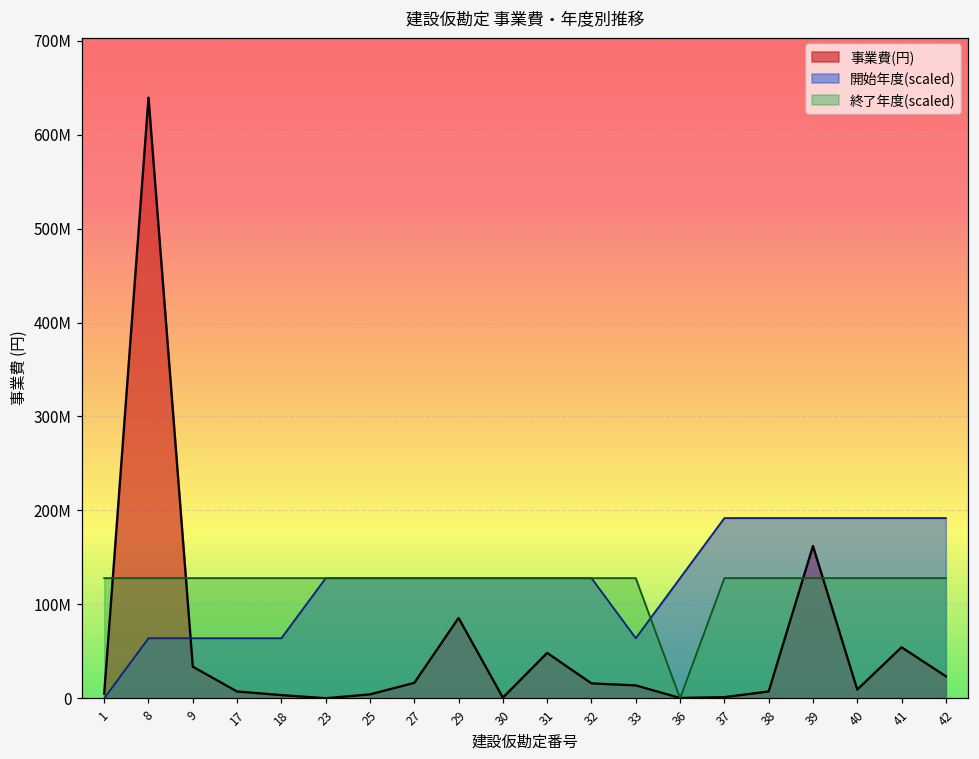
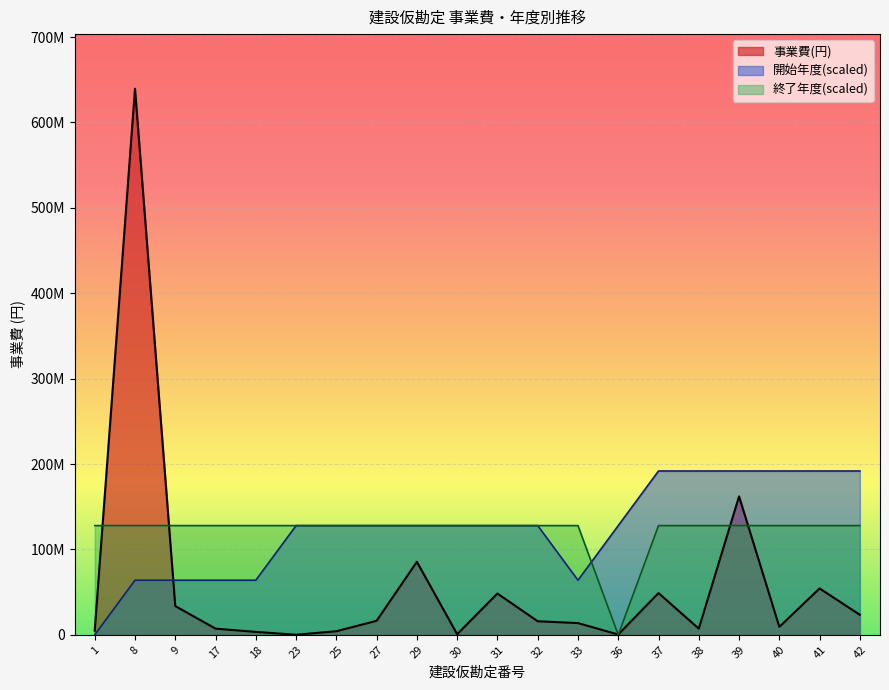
事業費(円), 37: 0 -> 50000000
